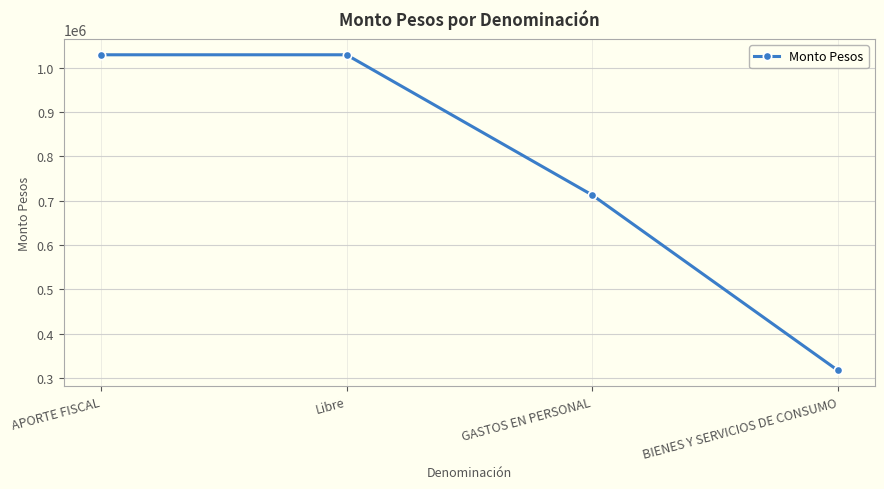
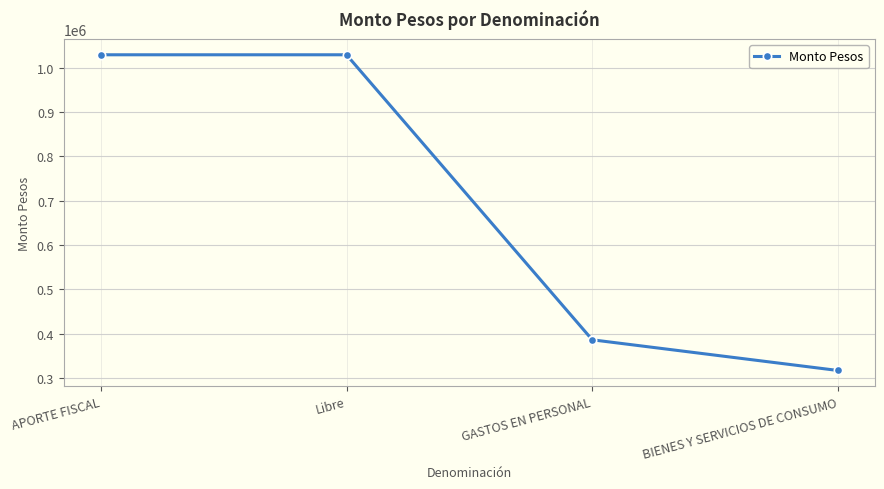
GASTOS EN PERSONAL: 710000 -> 390000
